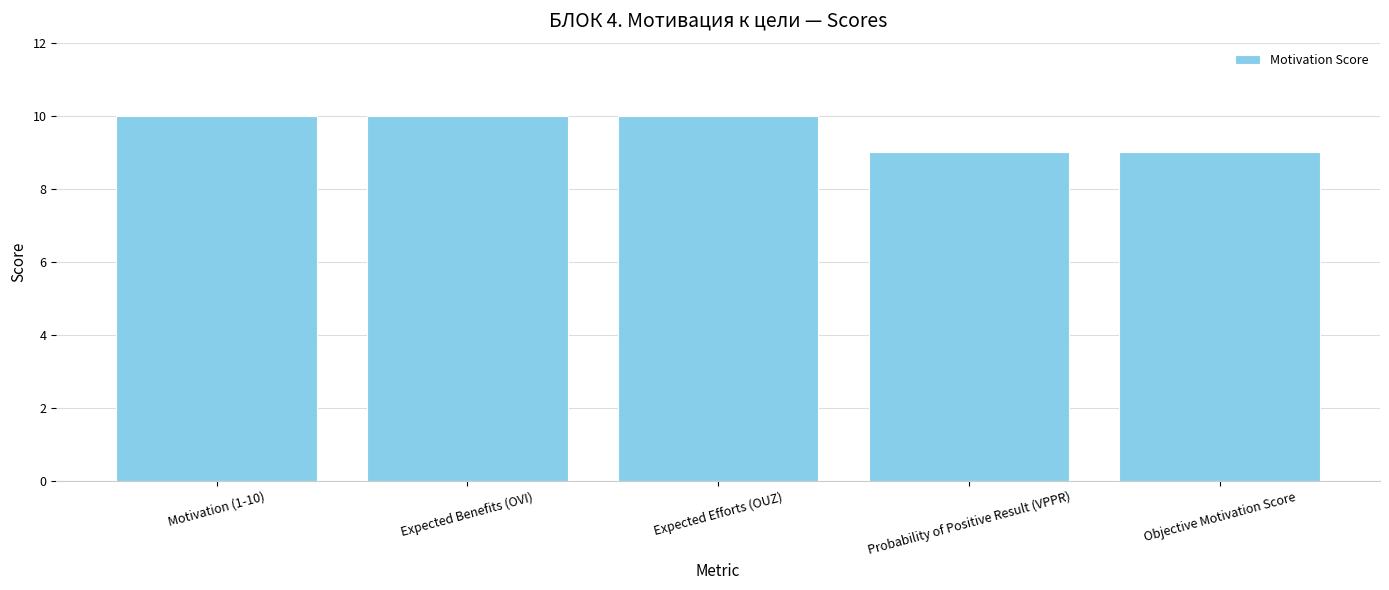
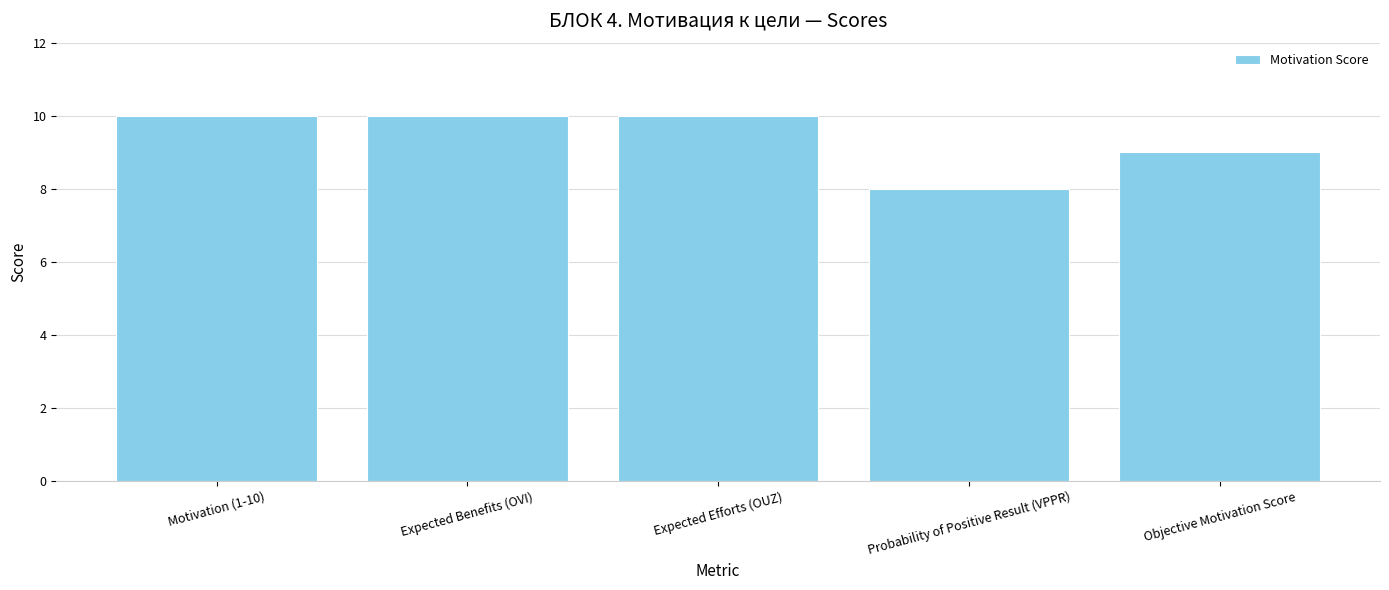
Probability of Positive Result (VPPR): 9 -> 8
